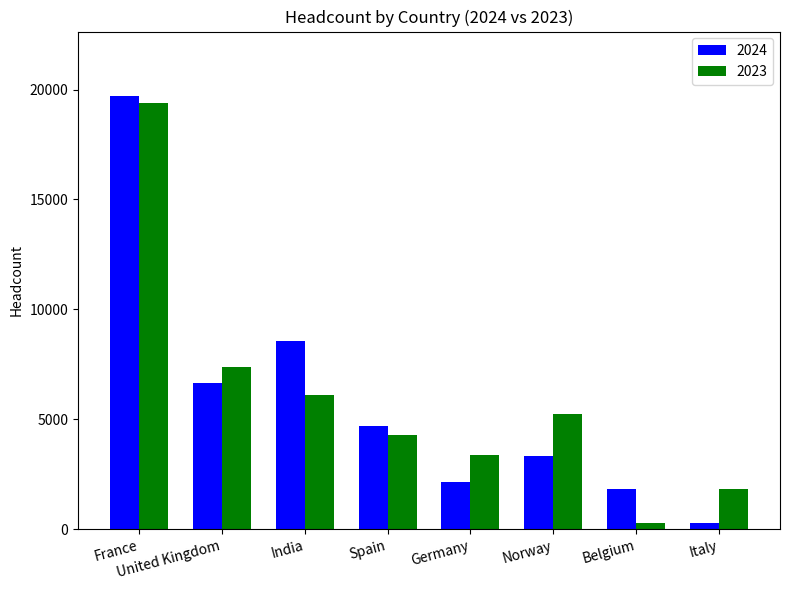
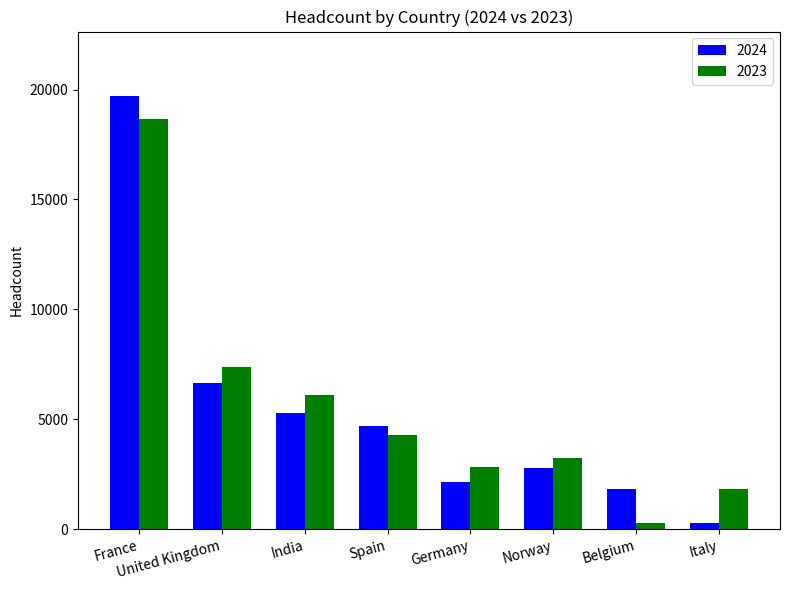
2023, France: 19400 -> 18600
2024, India: 8600 -> 5300
2023, Germany: 3400 -> 2800
2024, Norway: 3300 -> 2800
2023, Norway: 5200 -> 3200
